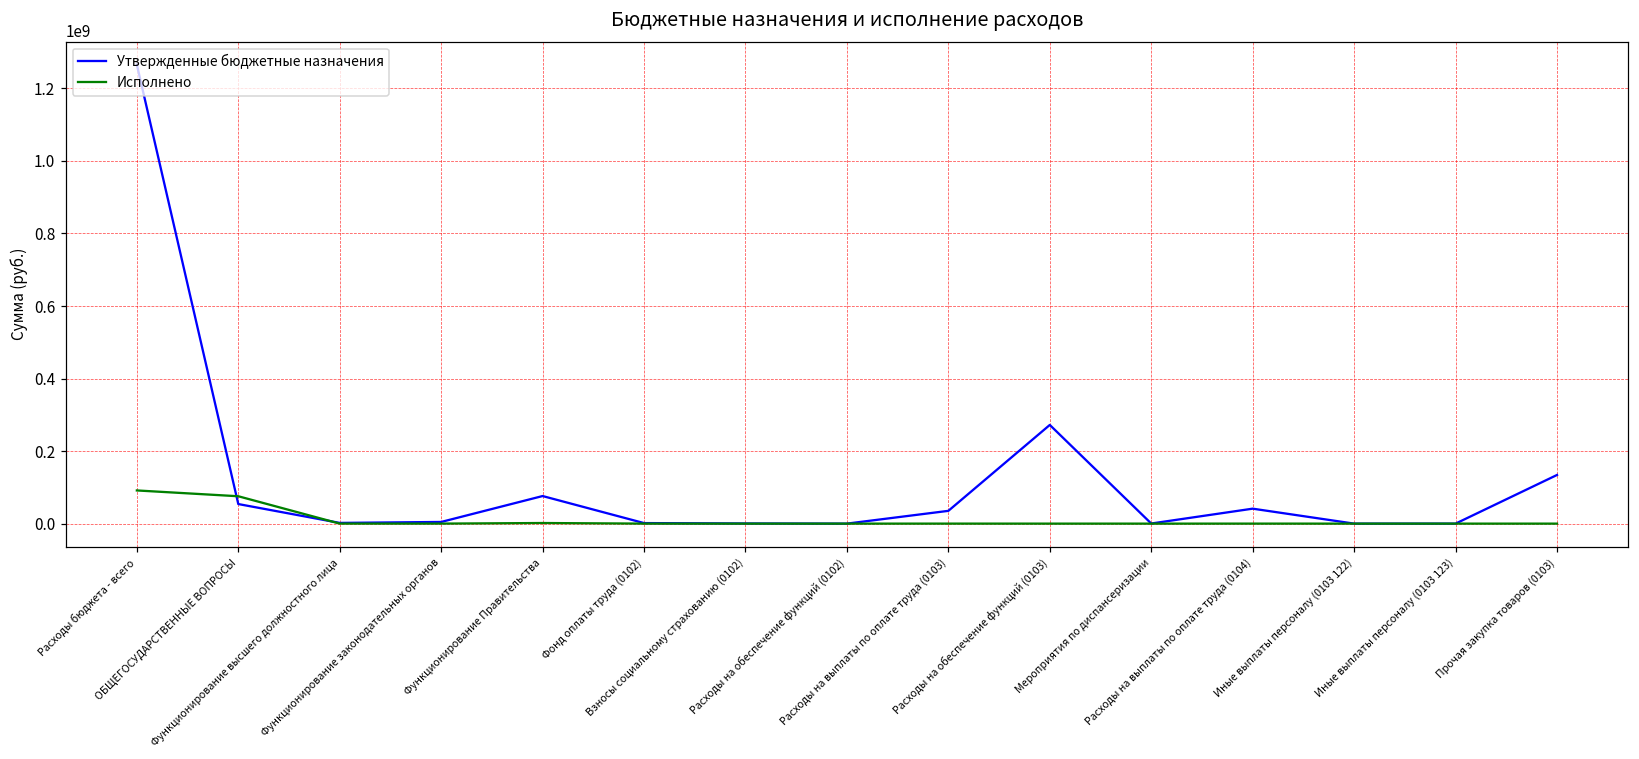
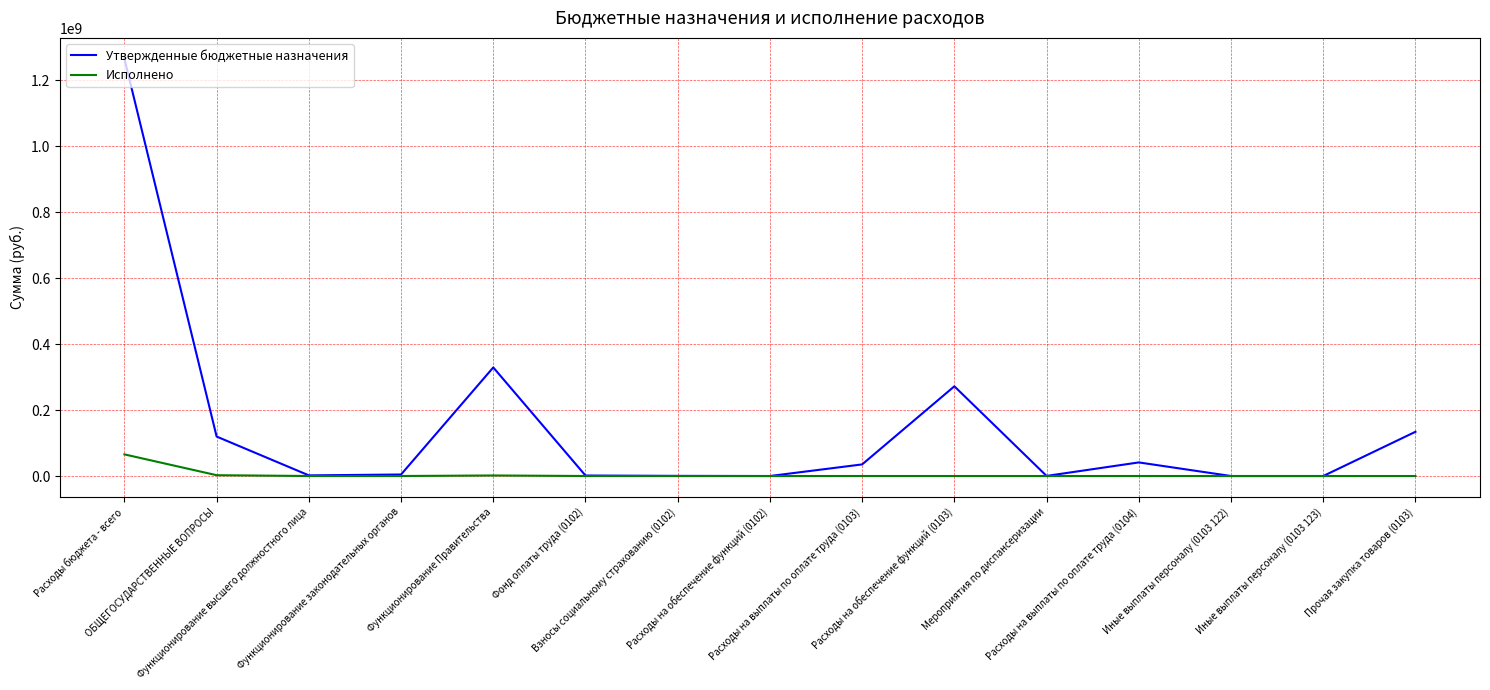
Исполнено, Расходы бюджета - всего: 90000000 -> 70000000
Утвержденные бюджетные назначения, ОБЩЕГОСУДАРСТВЕННЫЕ ВОПРОСЫ: 50000000 -> 120000000
Исполнено, ОБЩЕГОСУДАРСТВЕННЫЕ ВОПРОСЫ: 80000000 -> 0
Утвержденные бюджетные назначения, Функционирование Правительства: 80000000 -> 330000000
